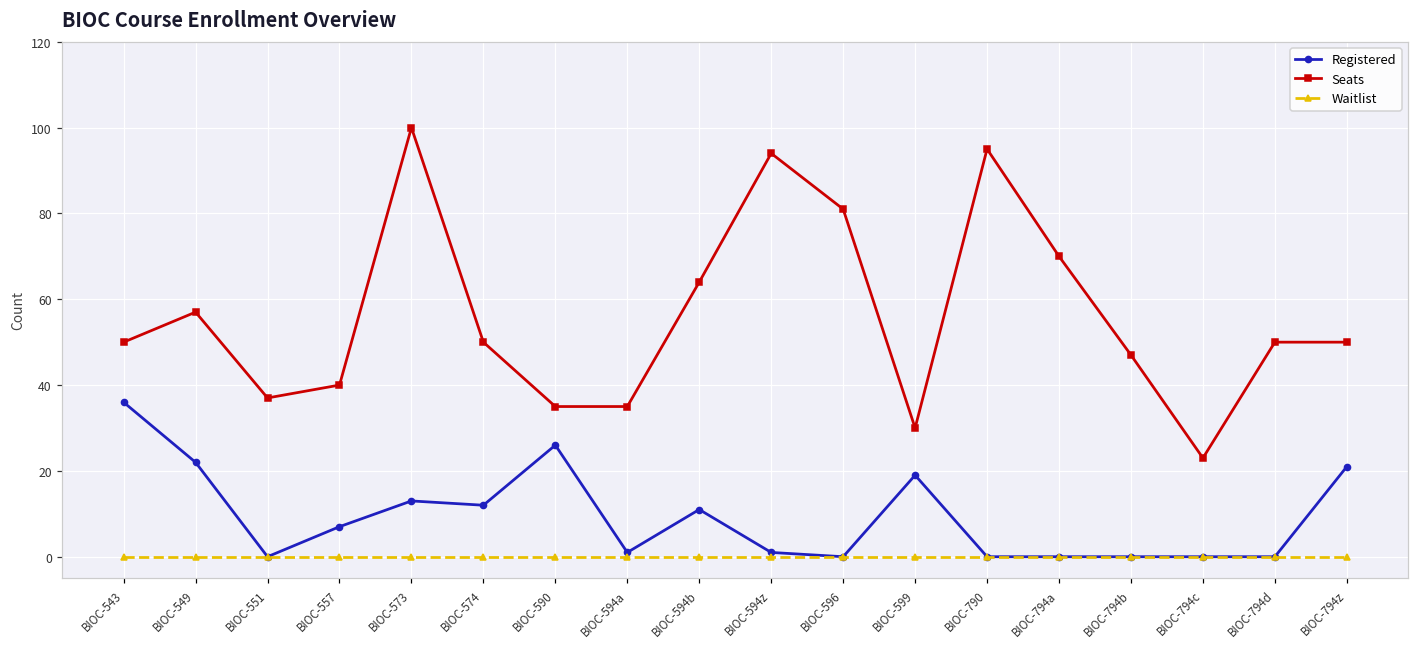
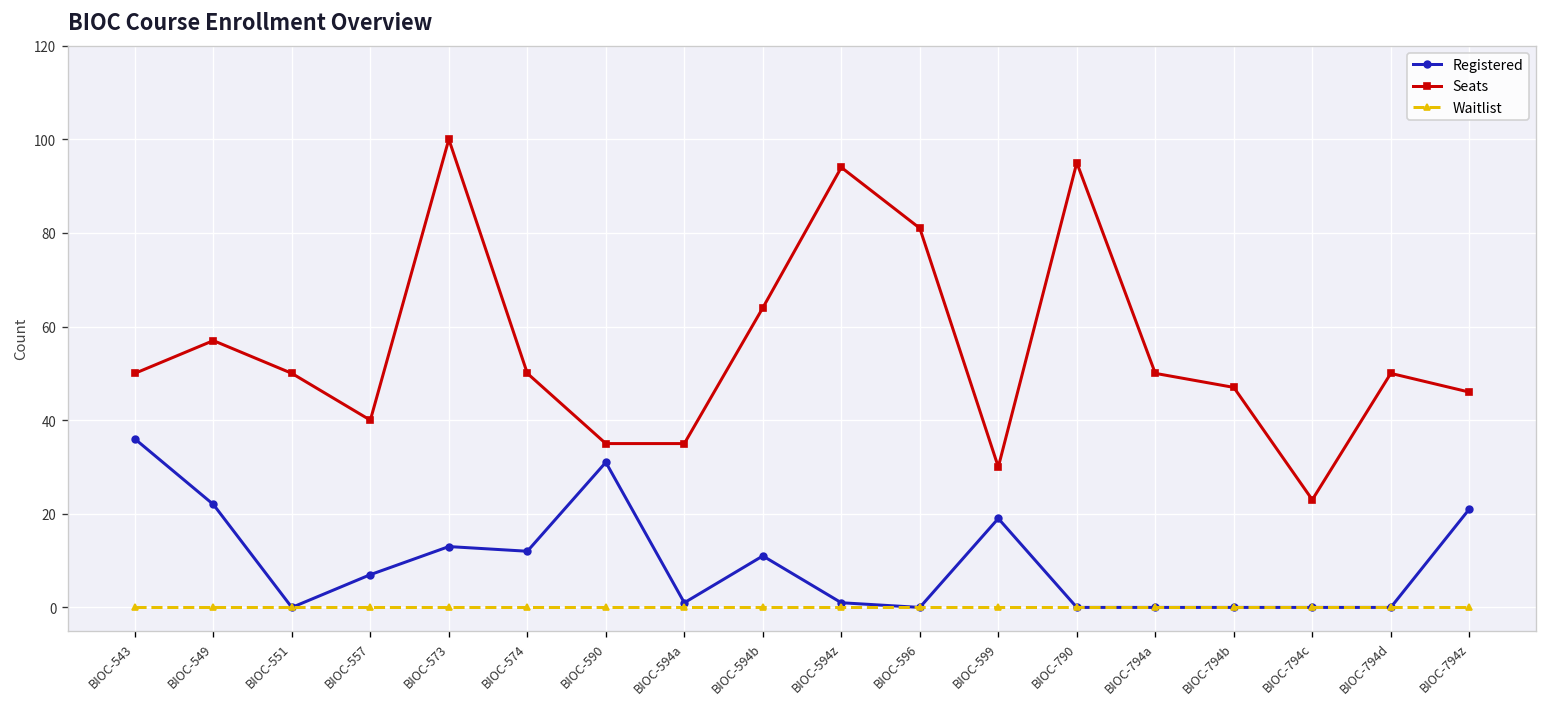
Seats, BIOC-551: 37 -> 50
Registered, BIOC-590: 26 -> 31
Seats, BIOC-794a: 70 -> 50
Seats, BIOC-794z: 50 -> 46
